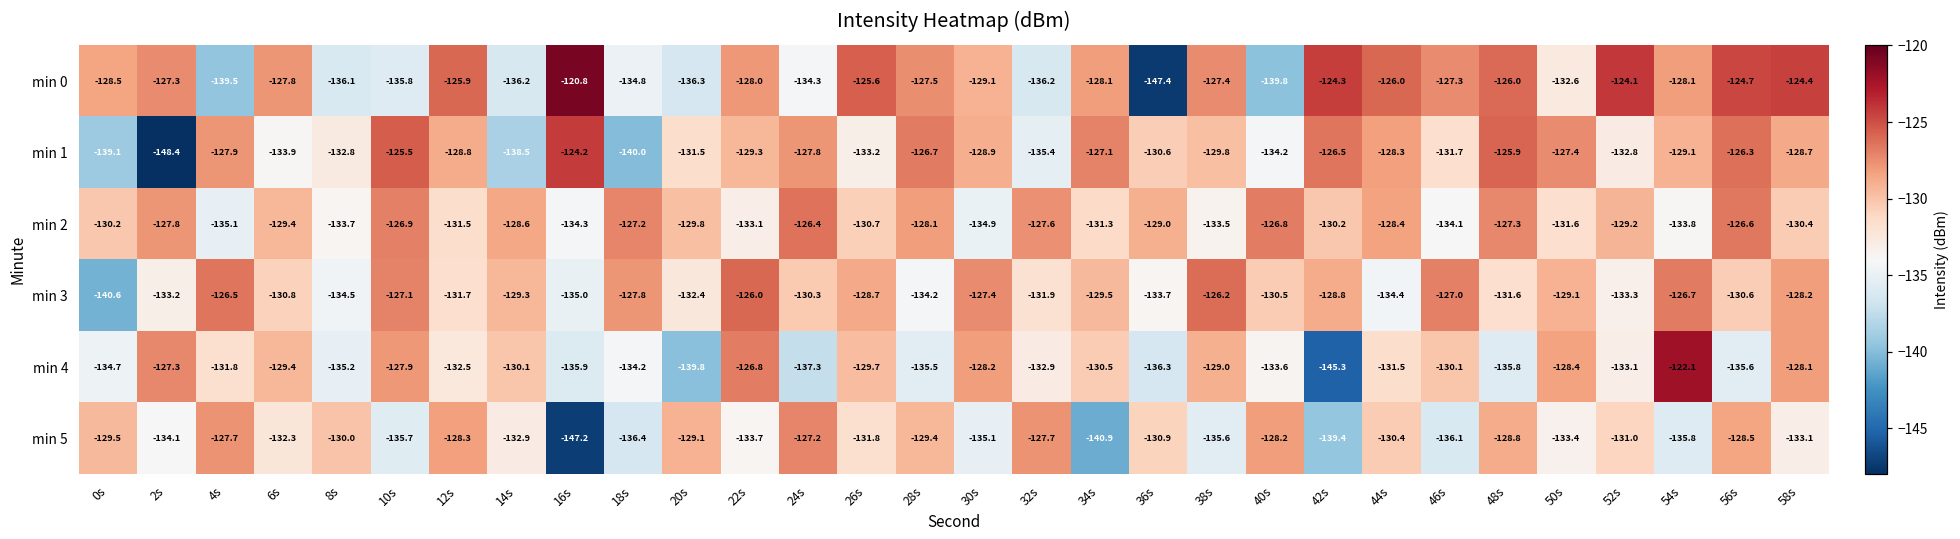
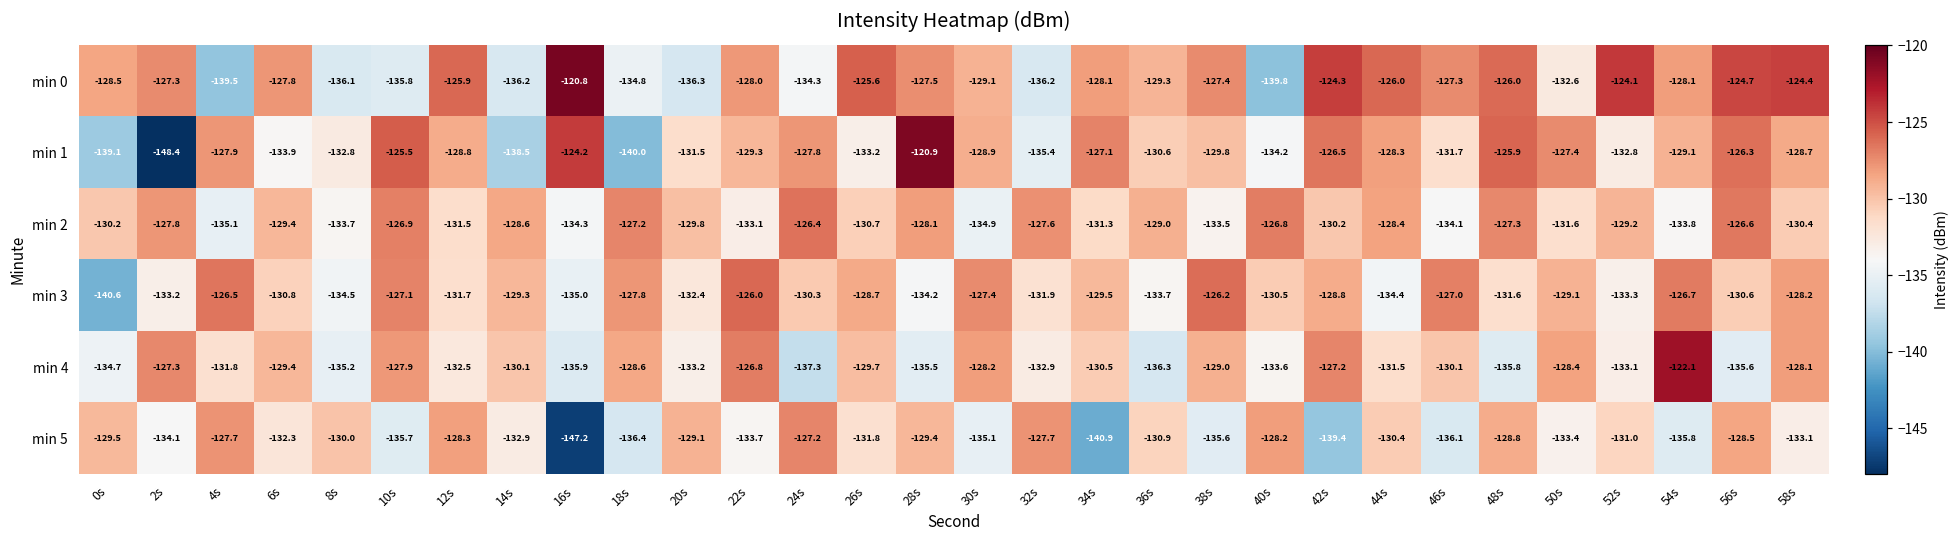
min 0, 36s: -147.4 -> -129.3
min 1, 28s: -126.7 -> -120.9
min 4, 18s: -134.2 -> -128.6
min 4, 20s: -139.8 -> -133.2
min 4, 42s: -145.3 -> -127.2
